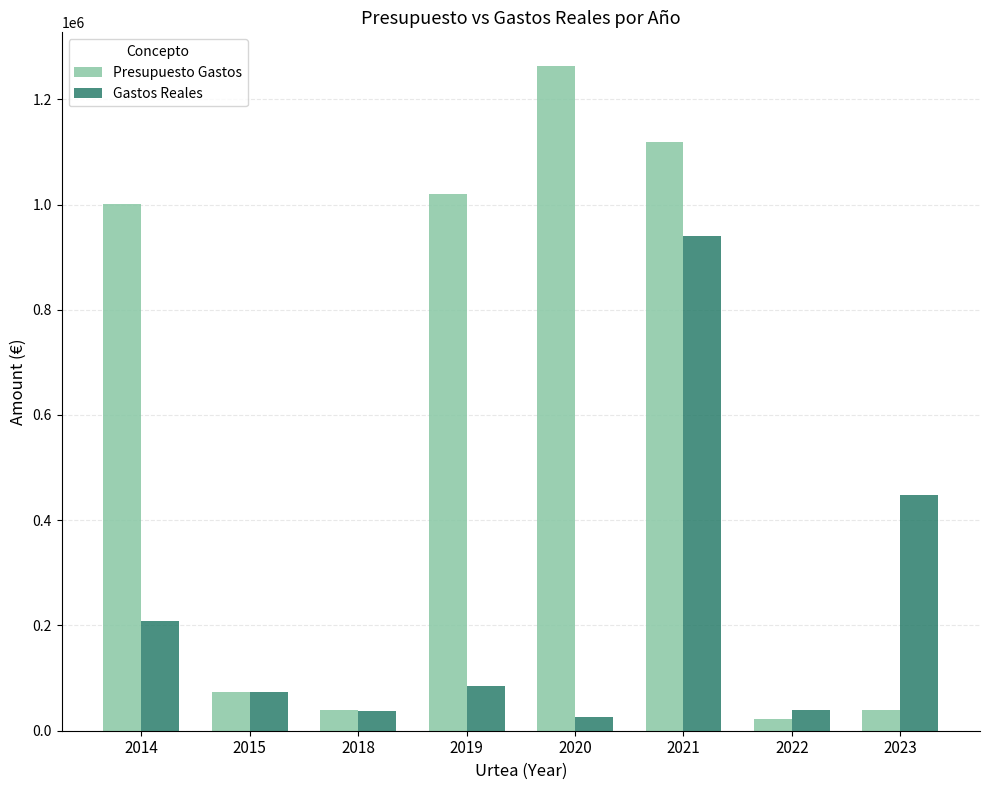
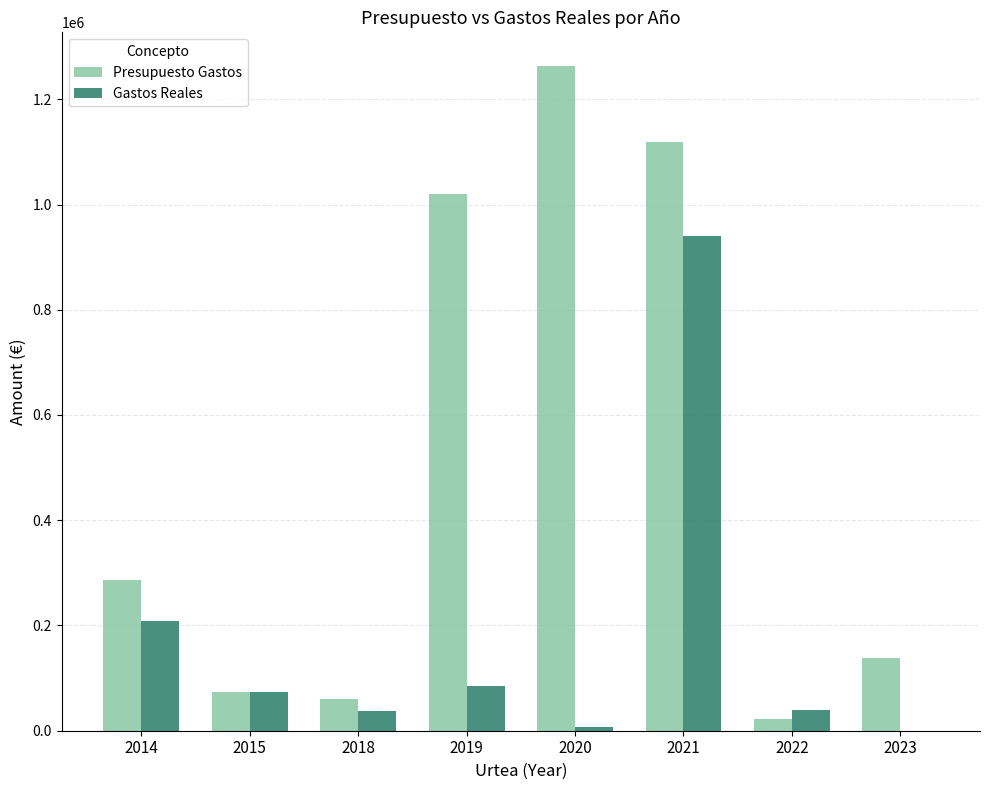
Presupuesto Gastos, 2014: 1000000 -> 290000
Presupuesto Gastos, 2018: 40000 -> 60000
Gastos Reales, 2020: 30000 -> 10000
Presupuesto Gastos, 2023: 40000 -> 140000
Gastos Reales, 2023: 450000 -> 0
